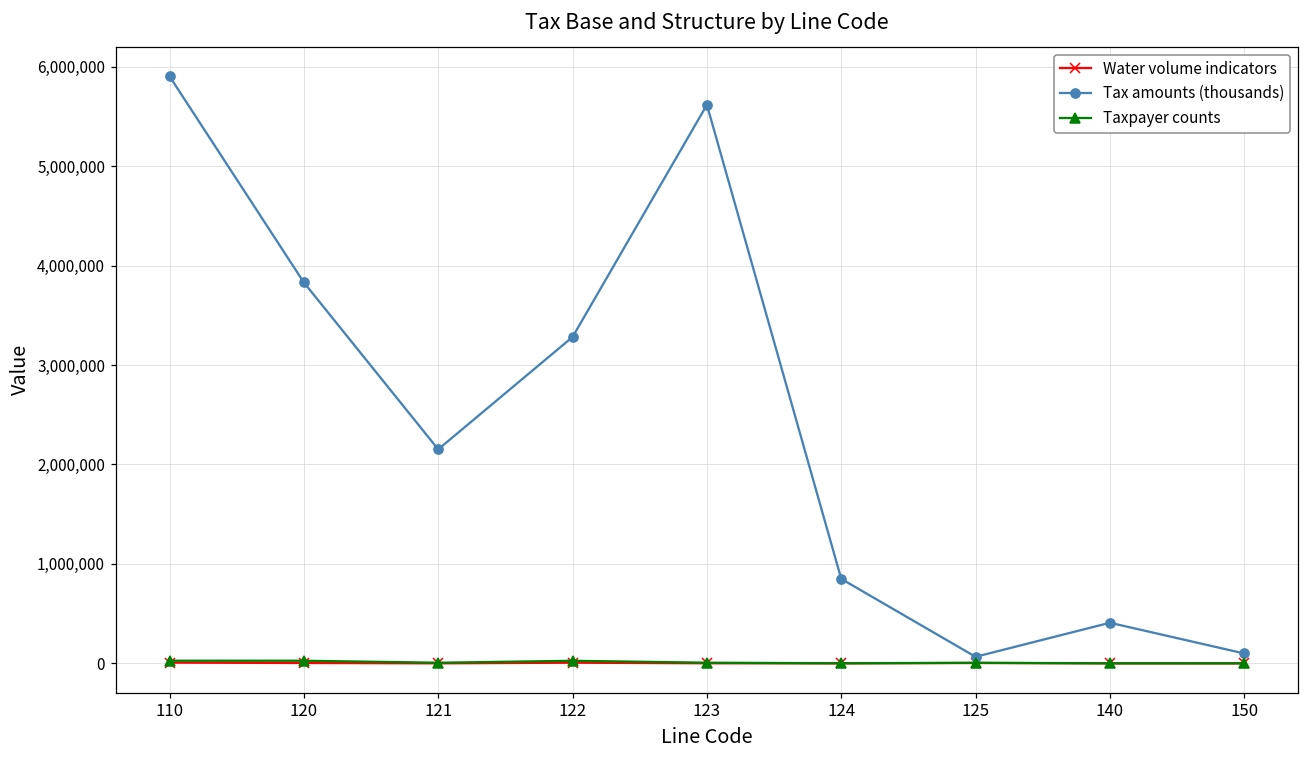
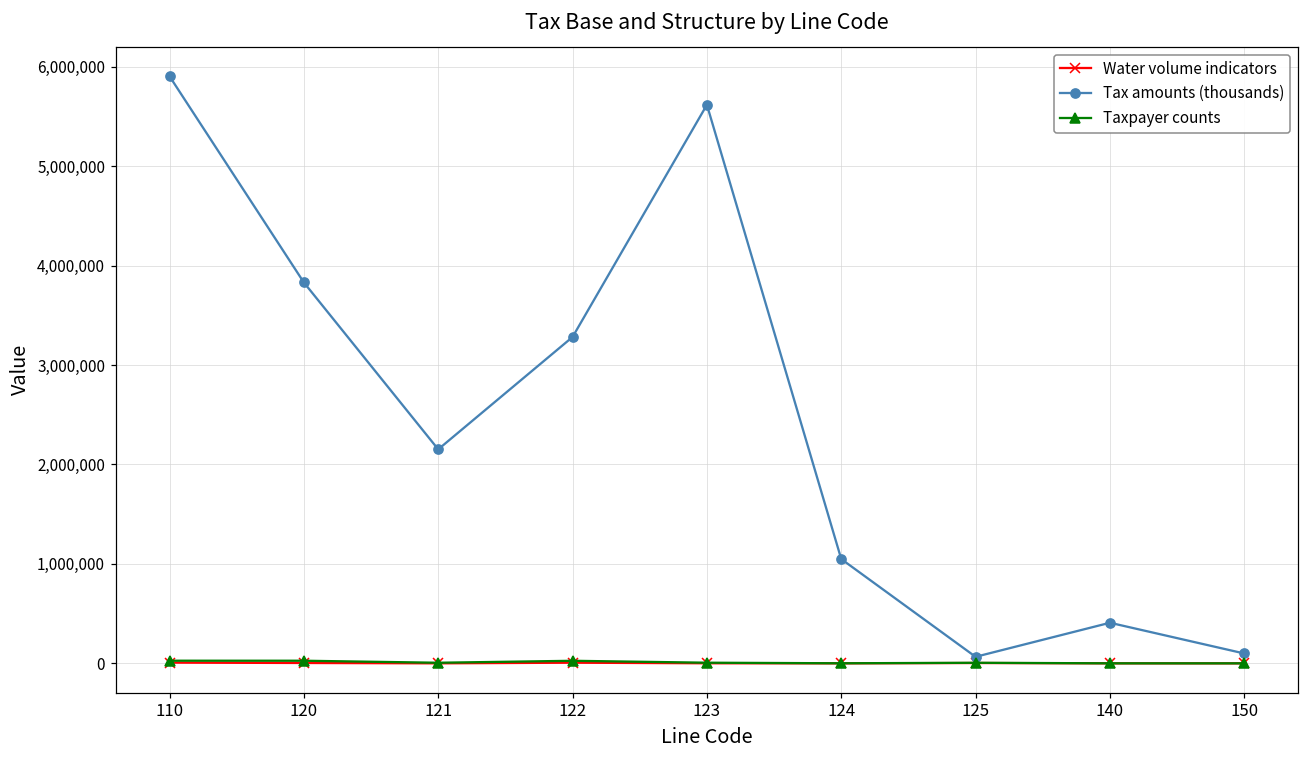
Tax amounts (thousands), 124: 800,000 -> 1,000,000
